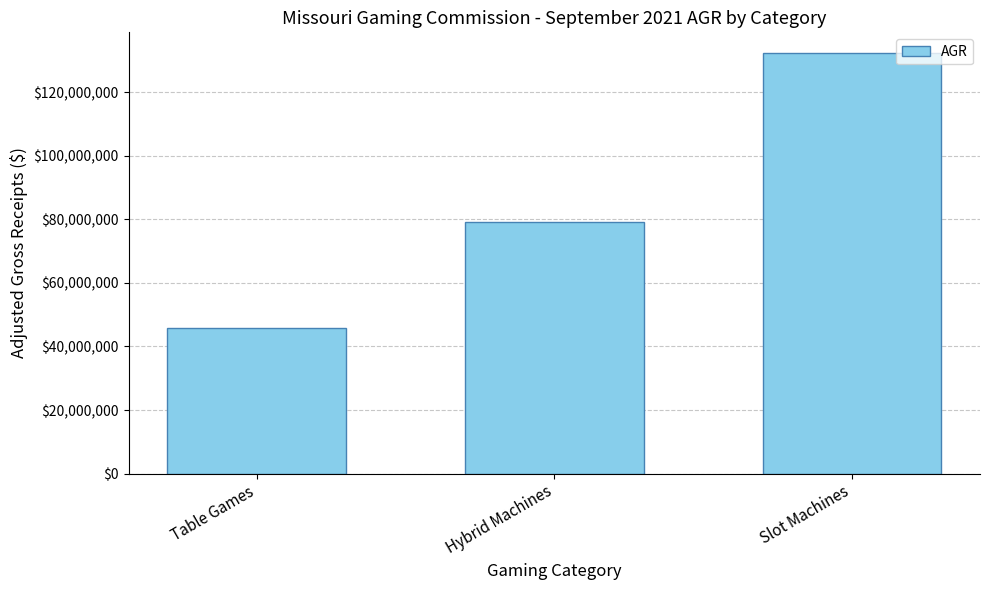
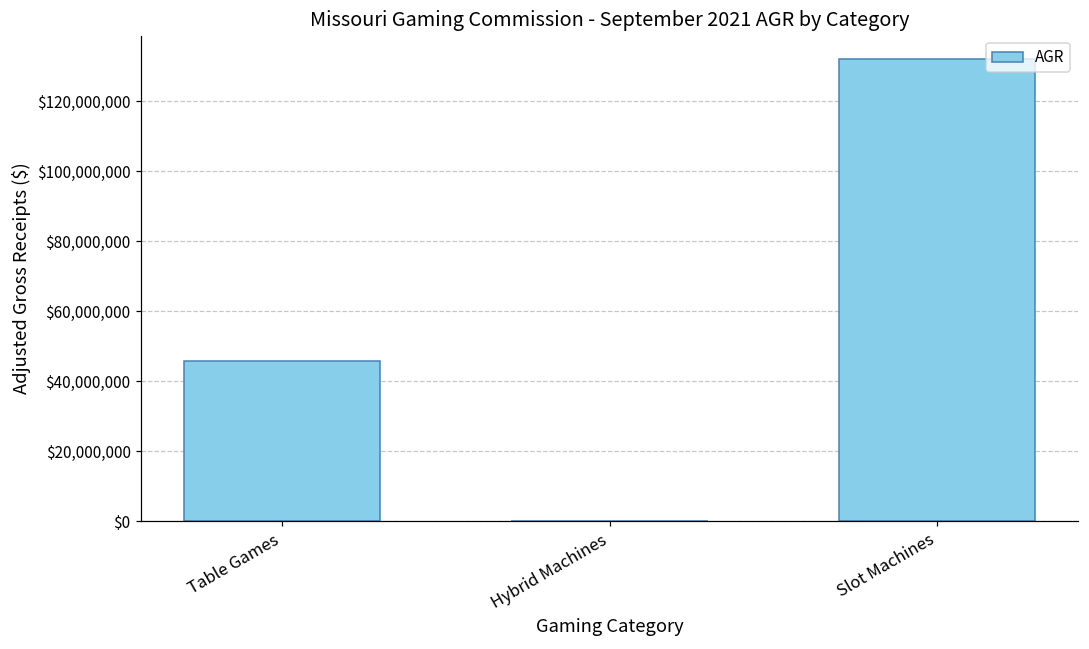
Hybrid Machines: $79,000,000 -> $0
